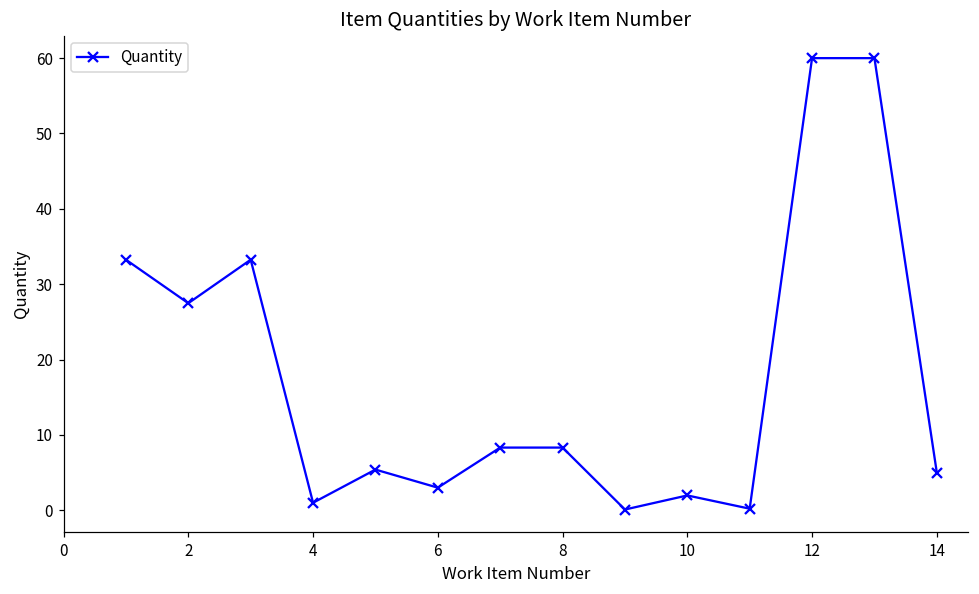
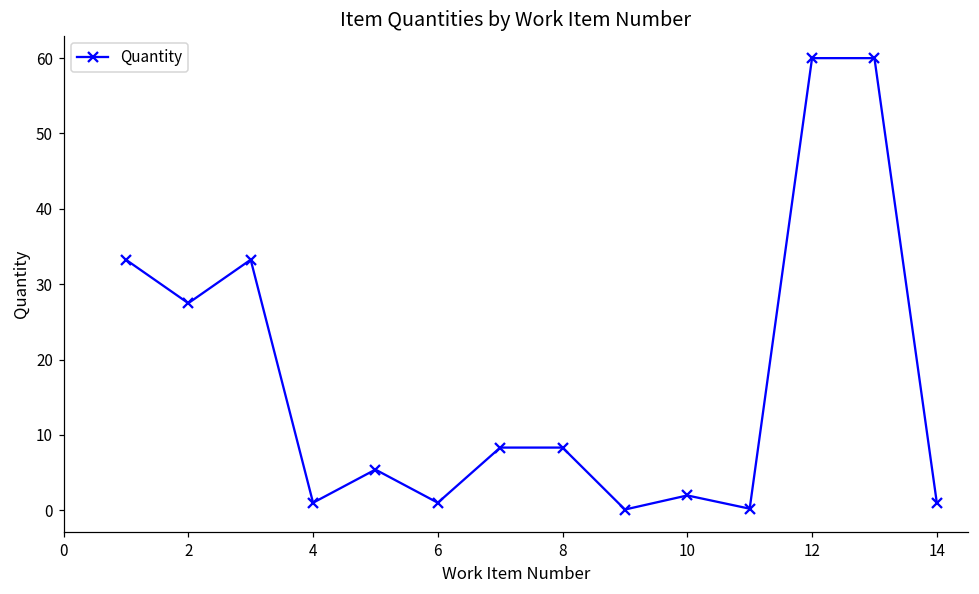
6: 3 -> 1
14: 5 -> 1
